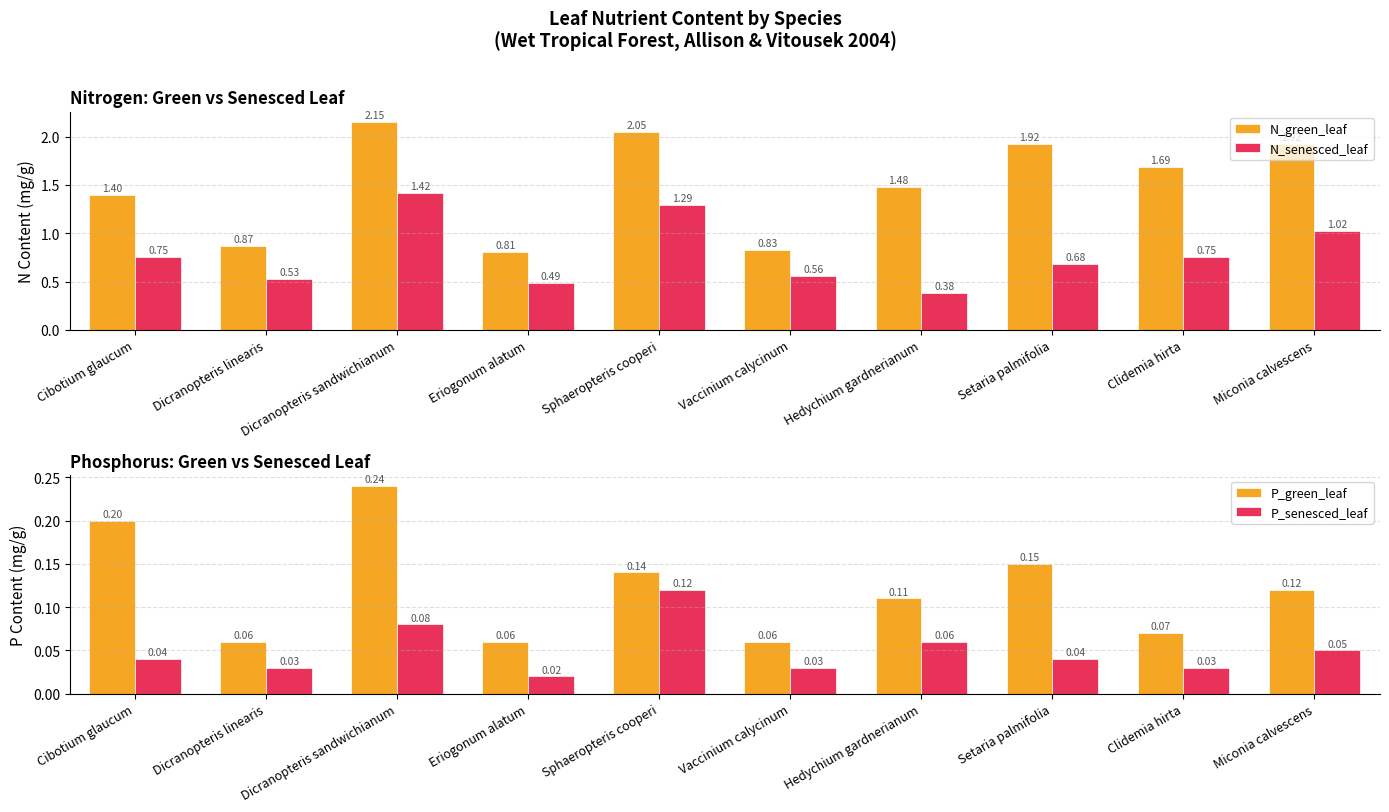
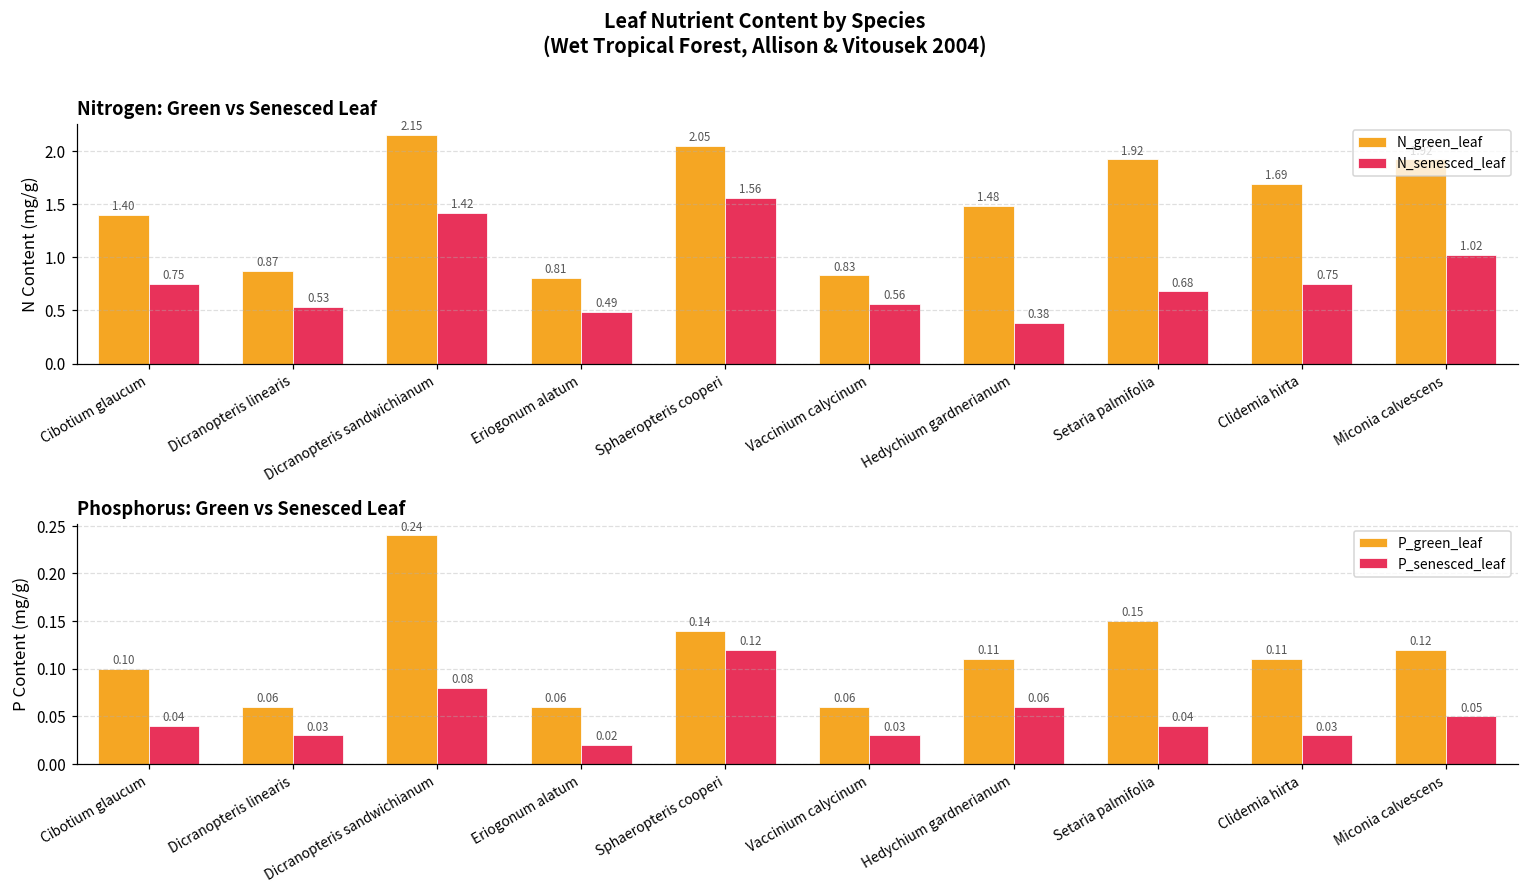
Nitrogen: Green vs Senesced Leaf, N_senesced_leaf, Sphaeropteris cooperi: 1.29 -> 1.56
Phosphorus: Green vs Senesced Leaf, P_green_leaf, Cibotium glaucum: 0.20 -> 0.10
Phosphorus: Green vs Senesced Leaf, P_green_leaf, Clidemia hirta: 0.07 -> 0.11
